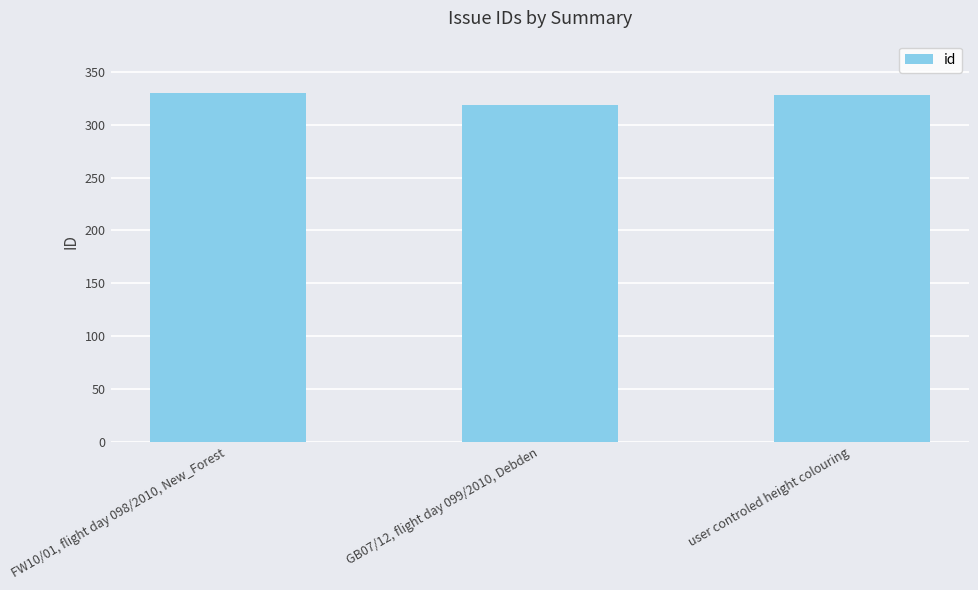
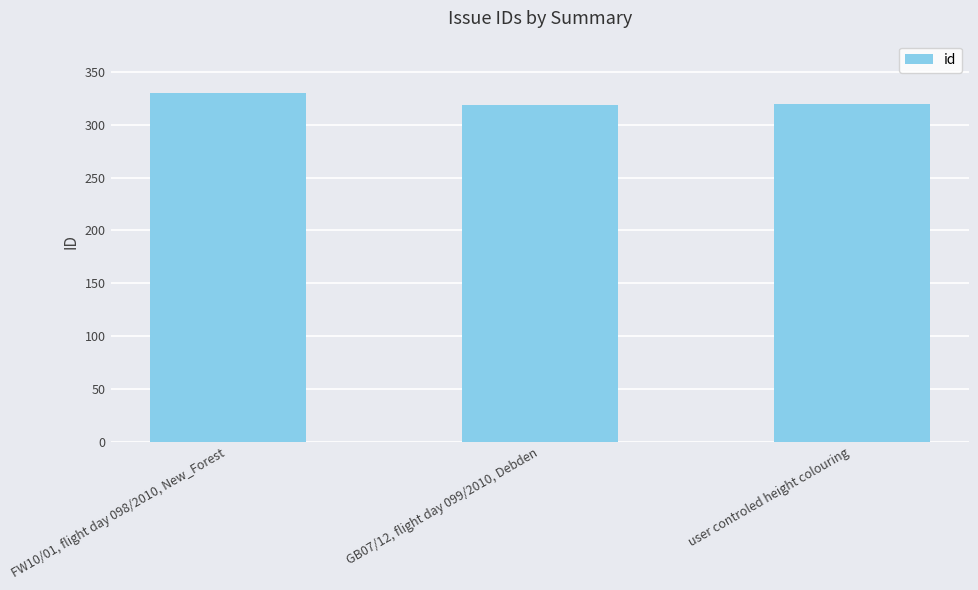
user controled height colouring: 328 -> 320
